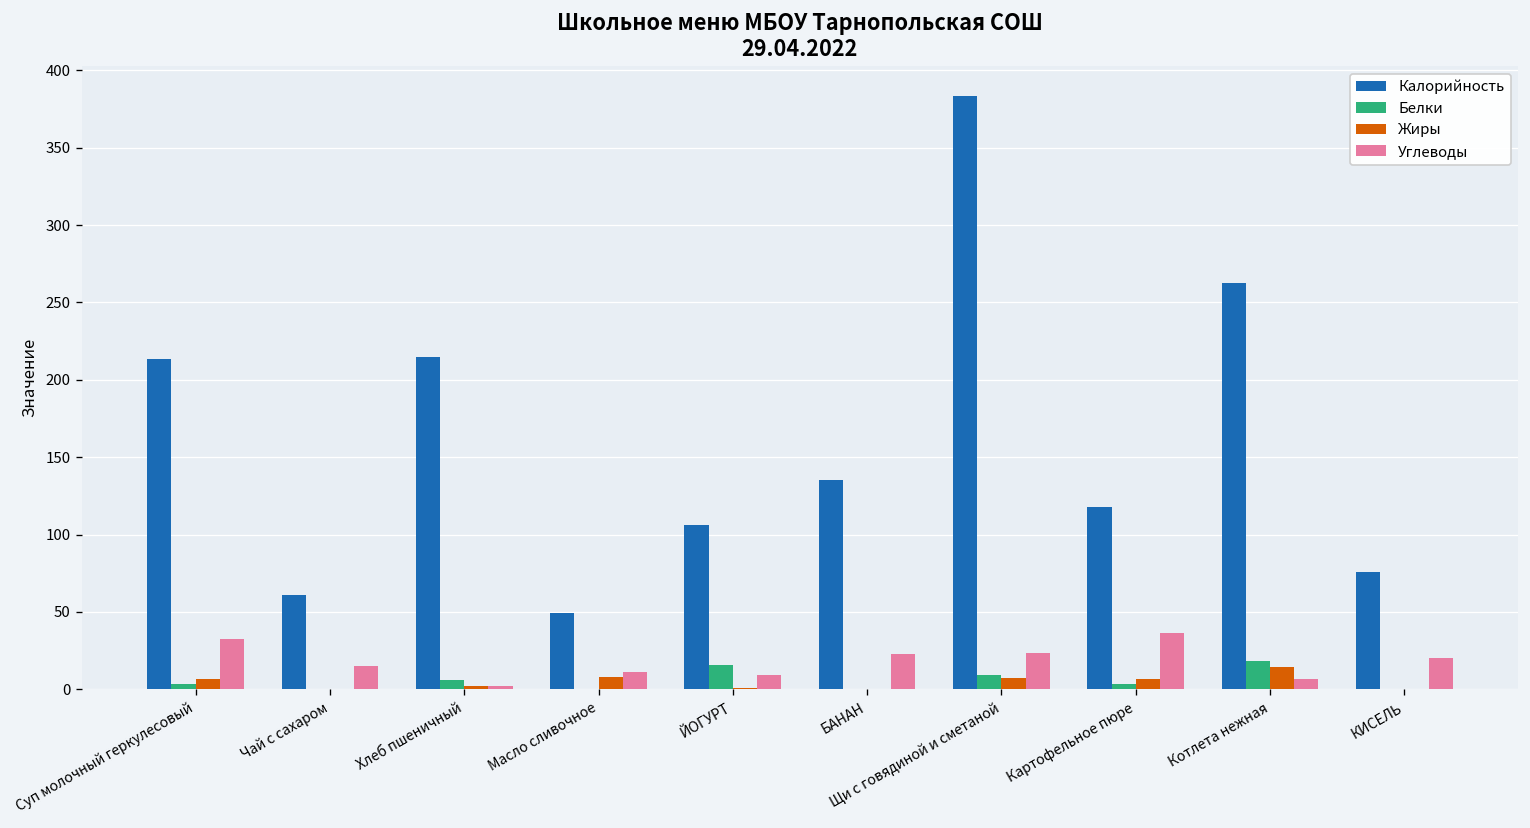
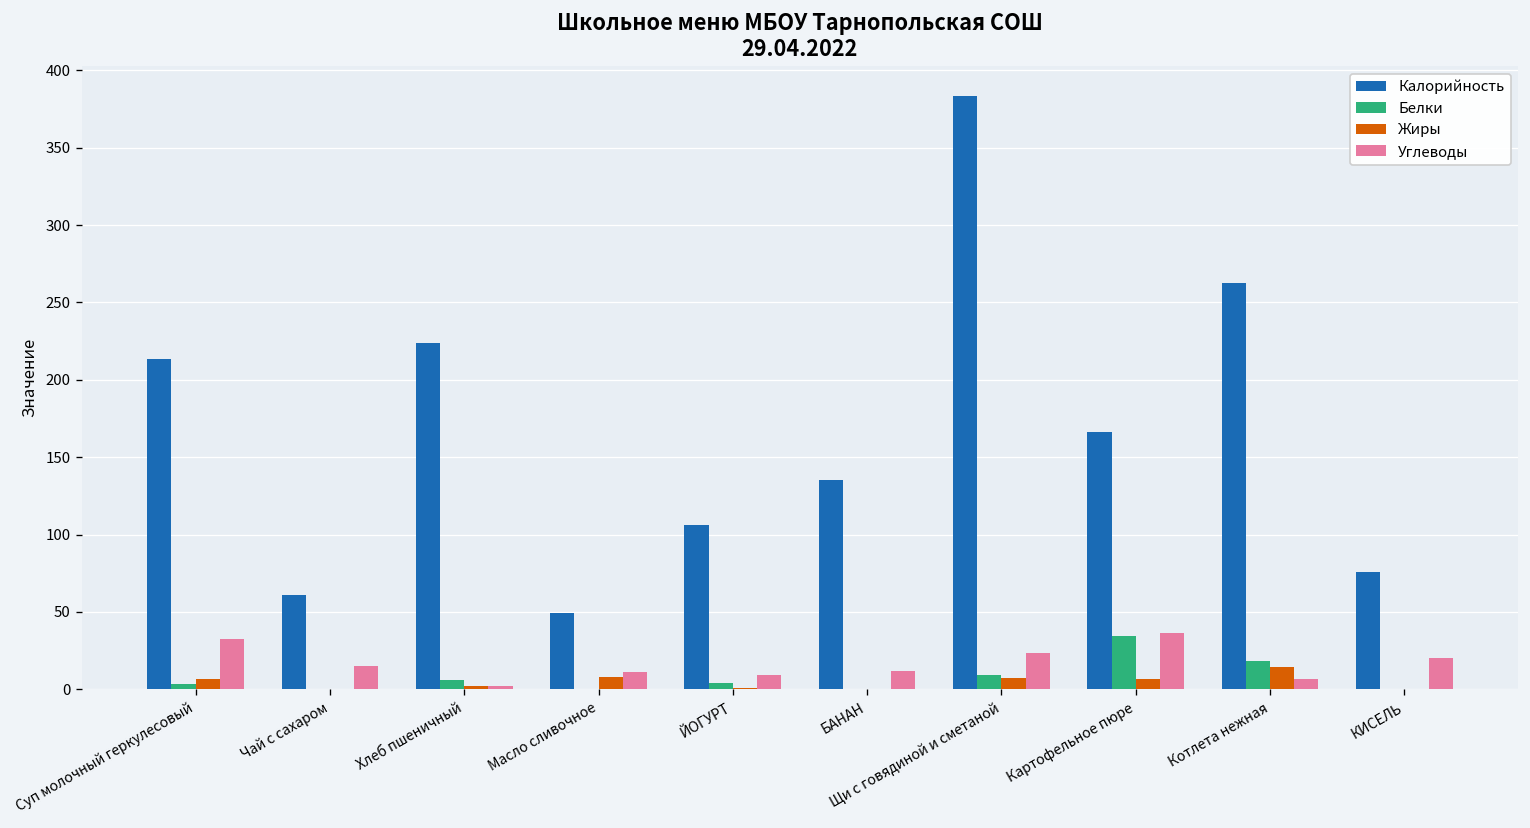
Калорийность, Хлеб пшеничный: 214 -> 224
Белки, ЙОГУРТ: 16 -> 4
Углеводы, БАНАН: 23 -> 12
Калорийность, Картофельное пюре: 118 -> 166
Белки, Картофельное пюре: 3 -> 35
